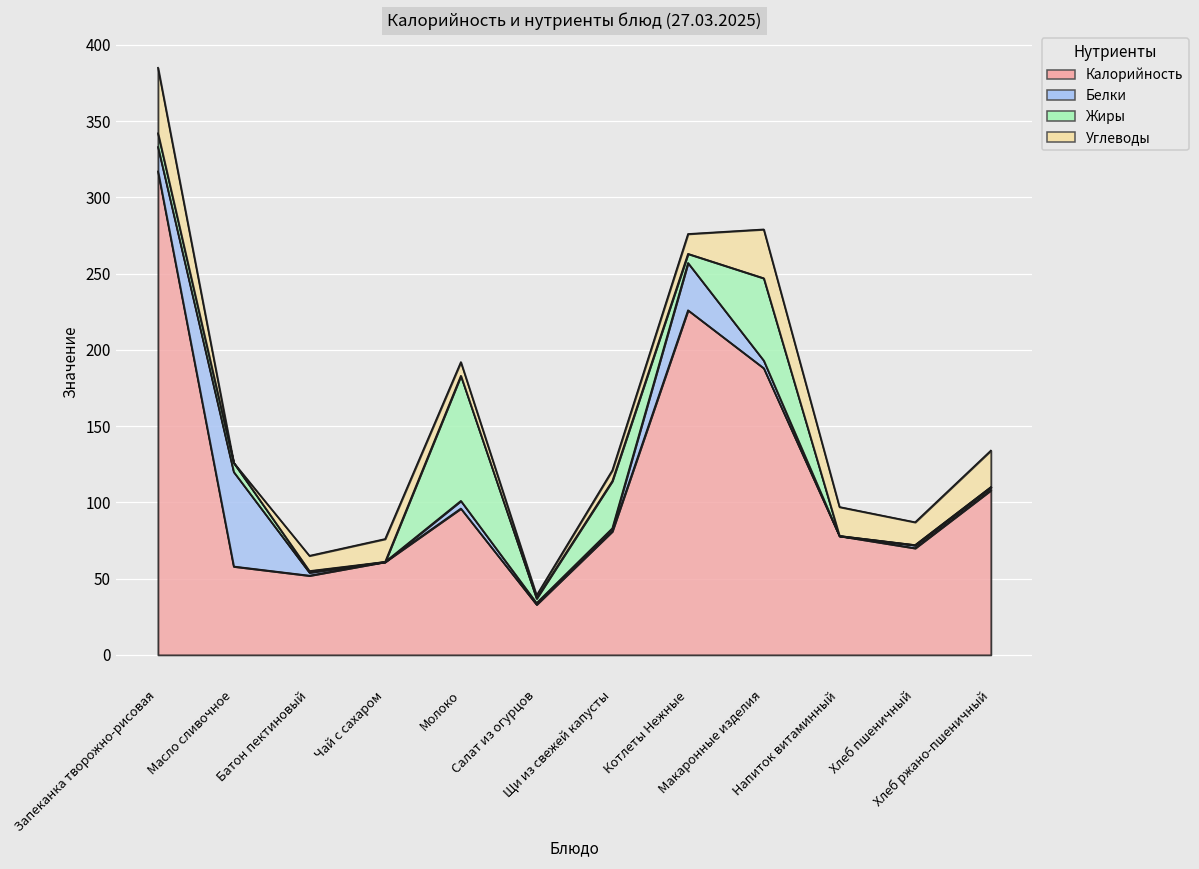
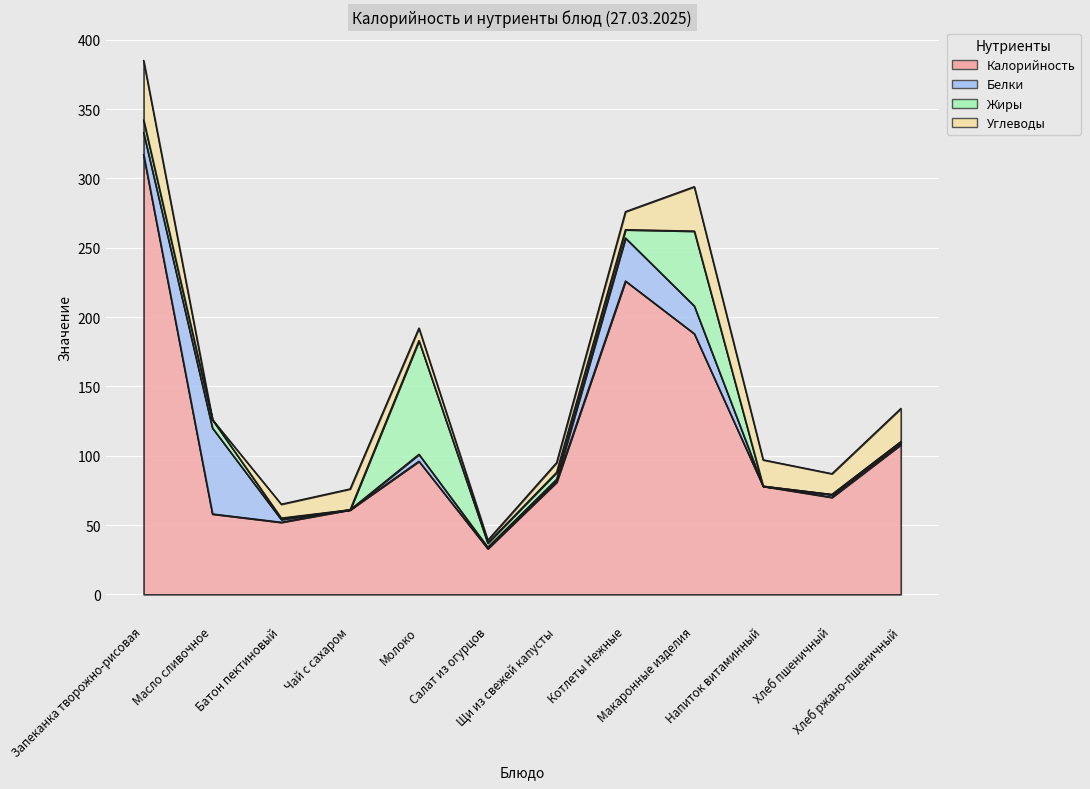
Жиры, Щи из свежей капусты: 31 -> 5
Белки, Макаронные изделия: 5 -> 20
